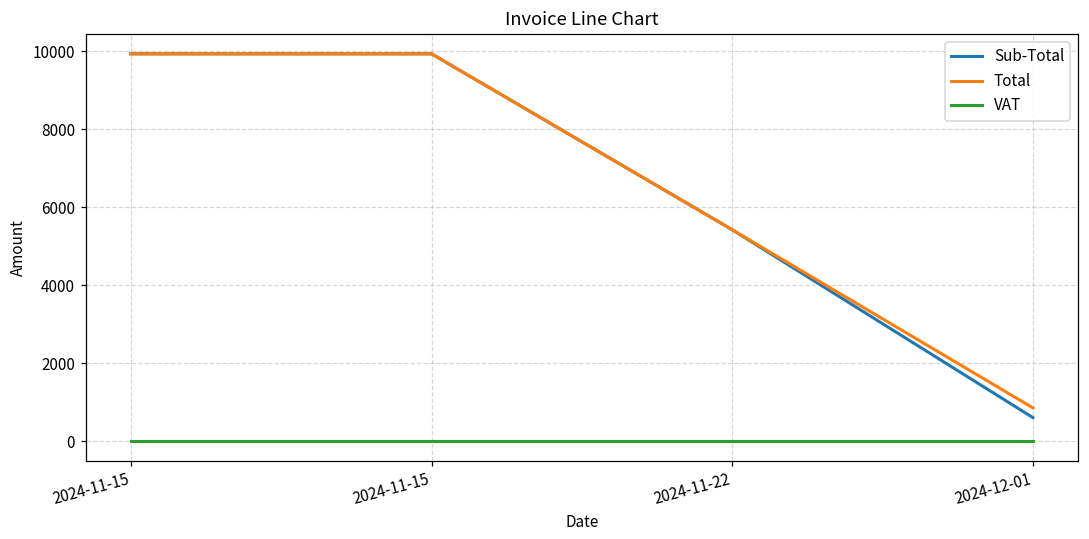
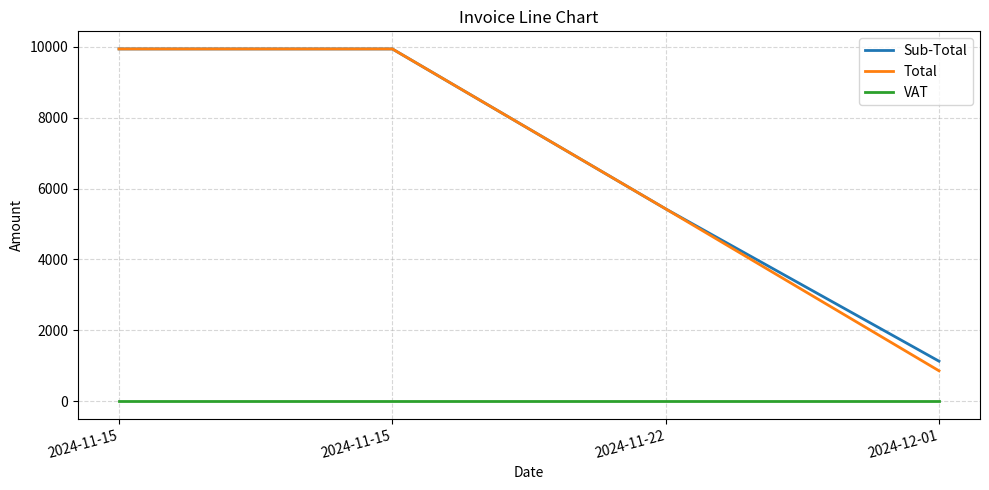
Sub-Total, 2024-12-01: 600 -> 1100
